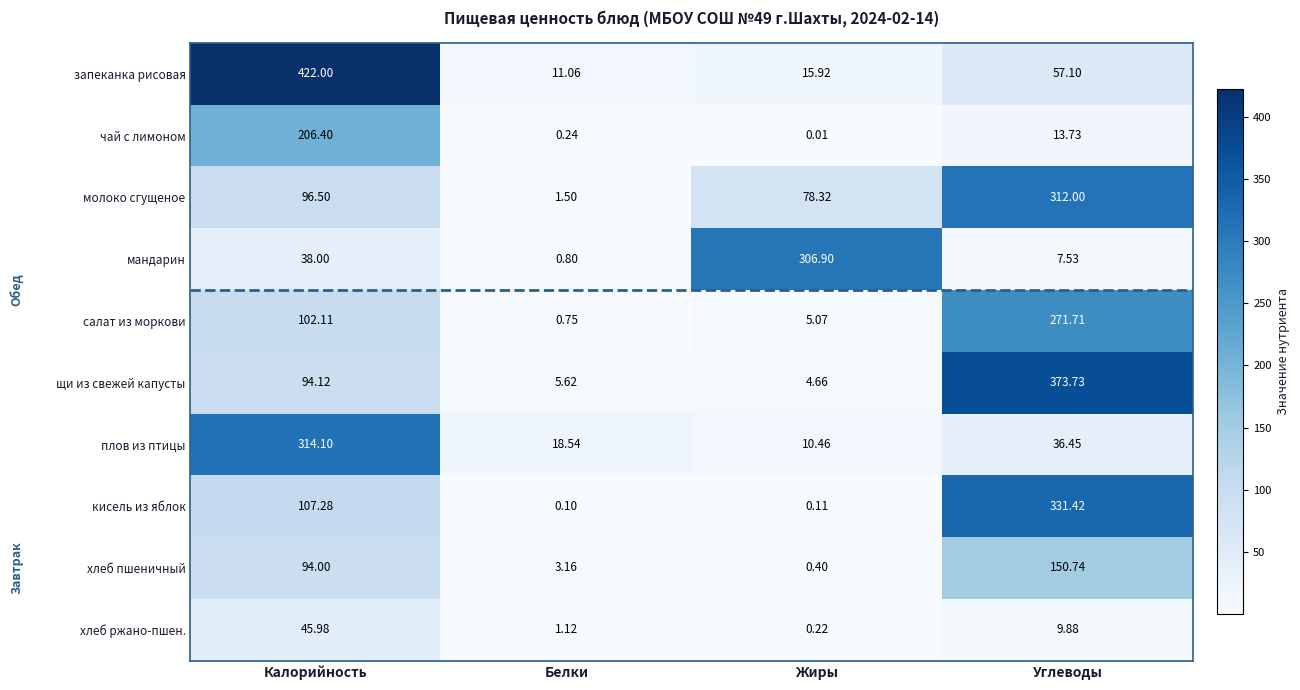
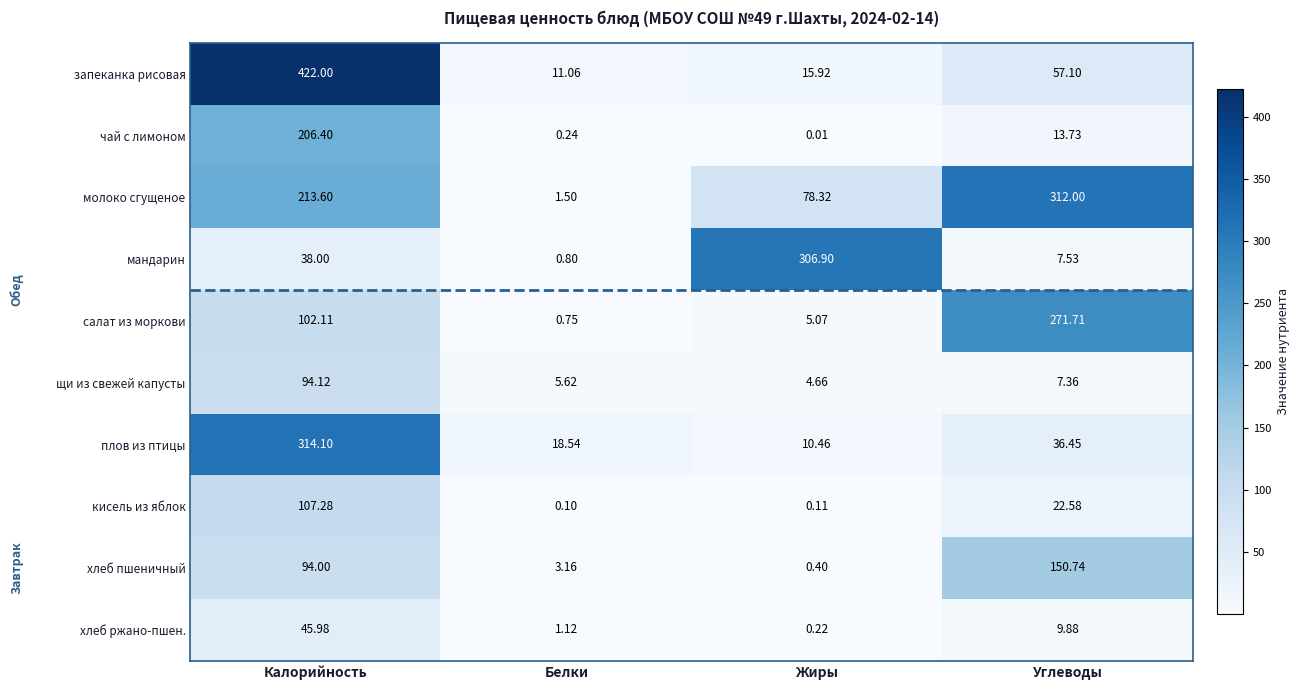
молоко сгущеное, Калорийность: 96.50 -> 213.60
щи из свежей капусты, Углеводы: 373.73 -> 7.36
кисель из яблок, Углеводы: 331.42 -> 22.58
